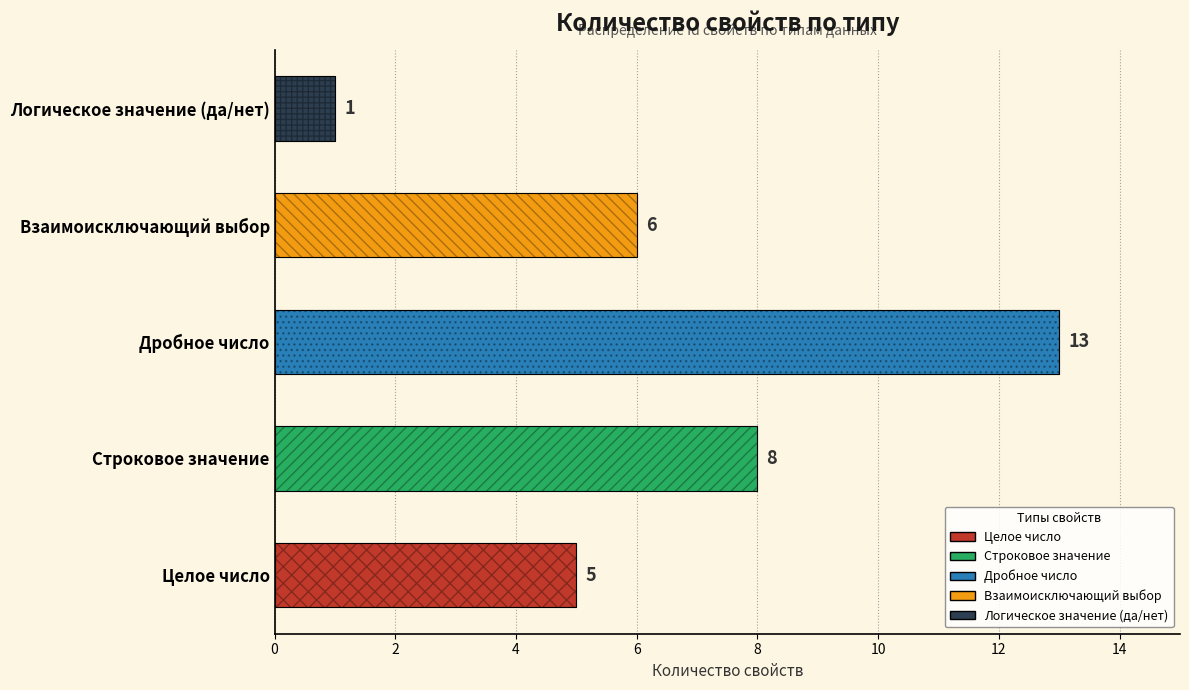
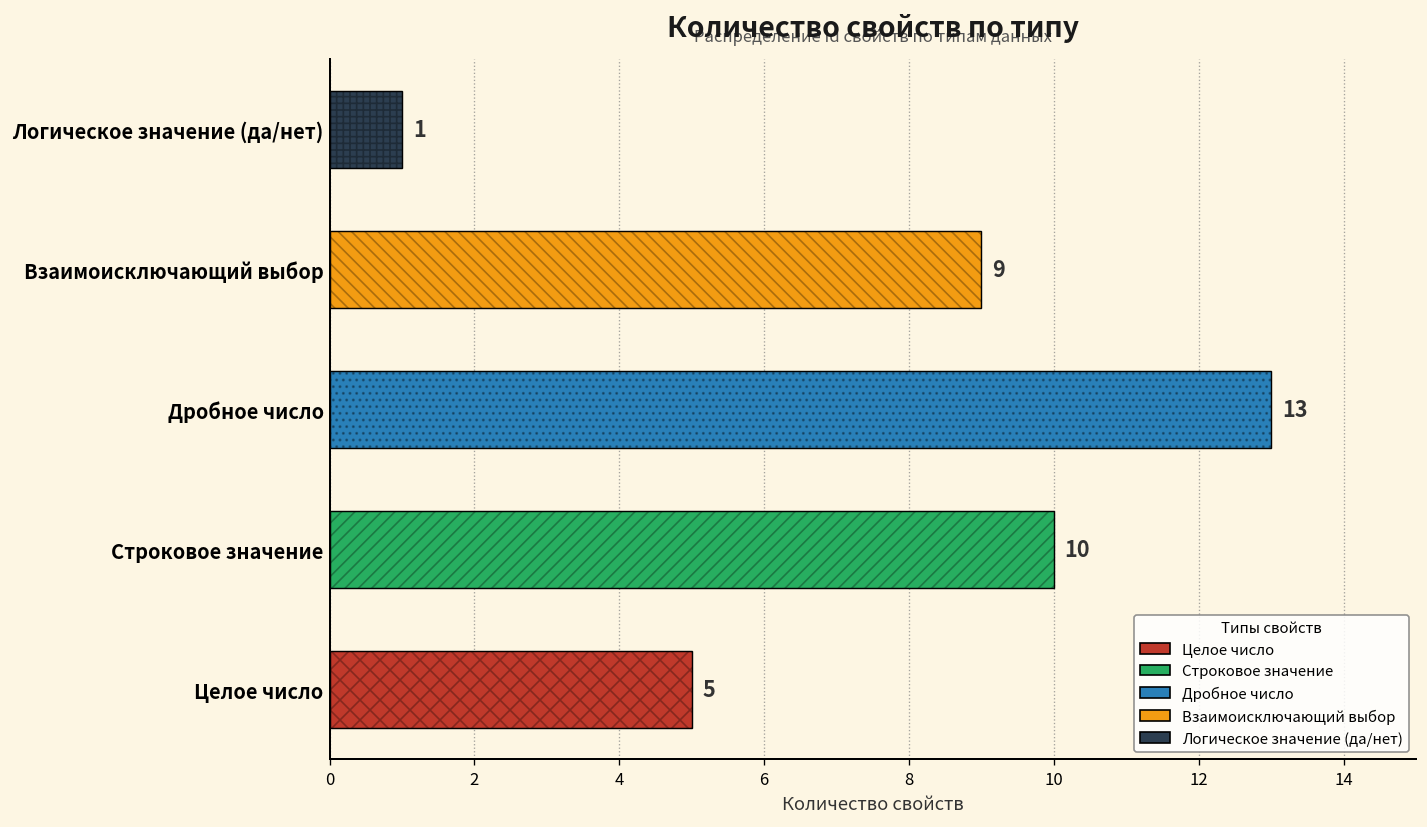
Взаимоисключающий выбор: 6 -> 9
Строковое значение: 8 -> 10
